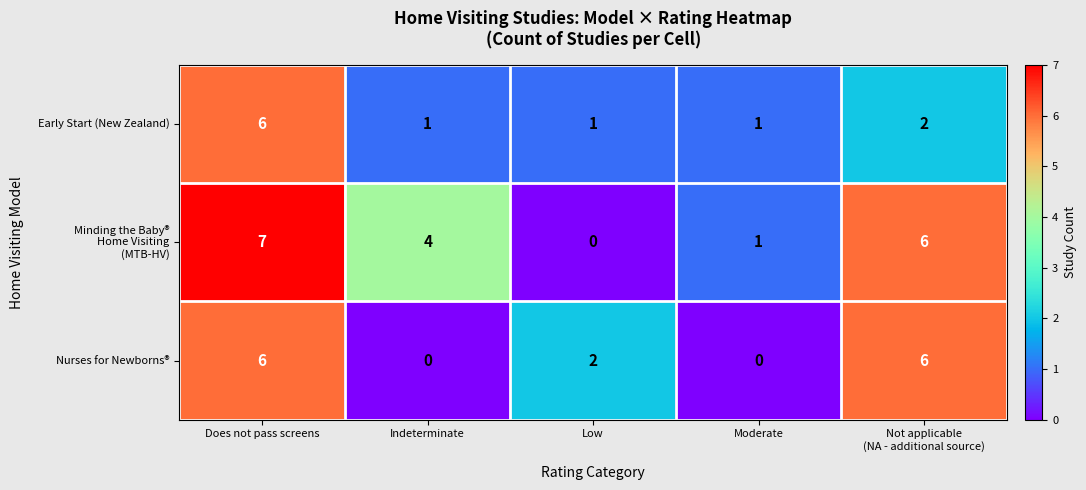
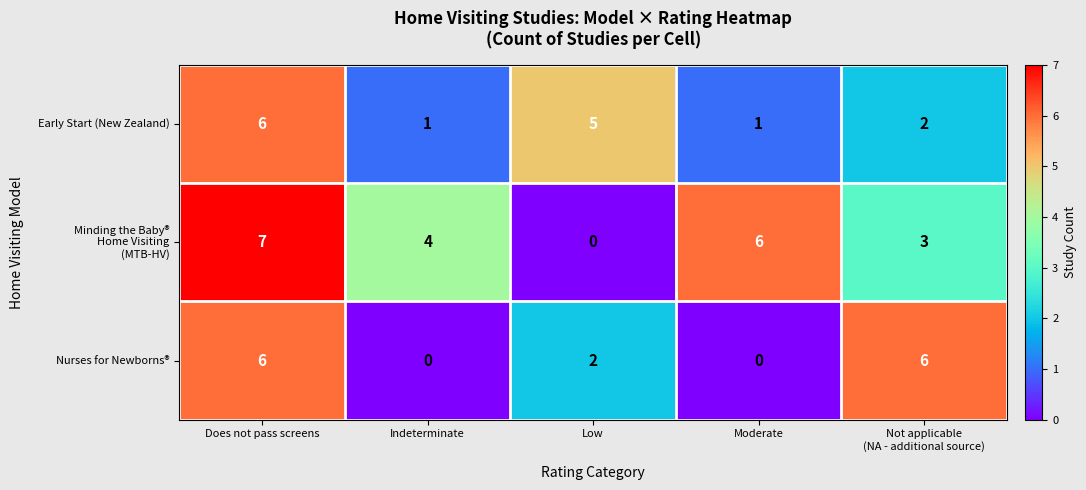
Early Start (New Zealand), Low: 1 -> 5
Minding the Baby® Home Visiting (MTB-HV), Moderate: 1 -> 6
Minding the Baby® Home Visiting (MTB-HV), Not applicable (NA - additional source): 6 -> 3
